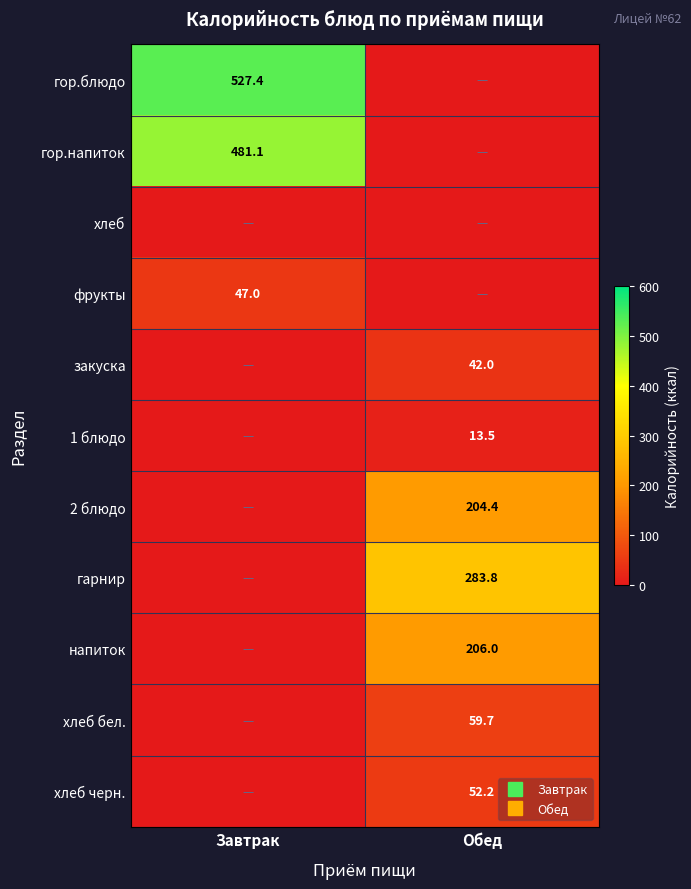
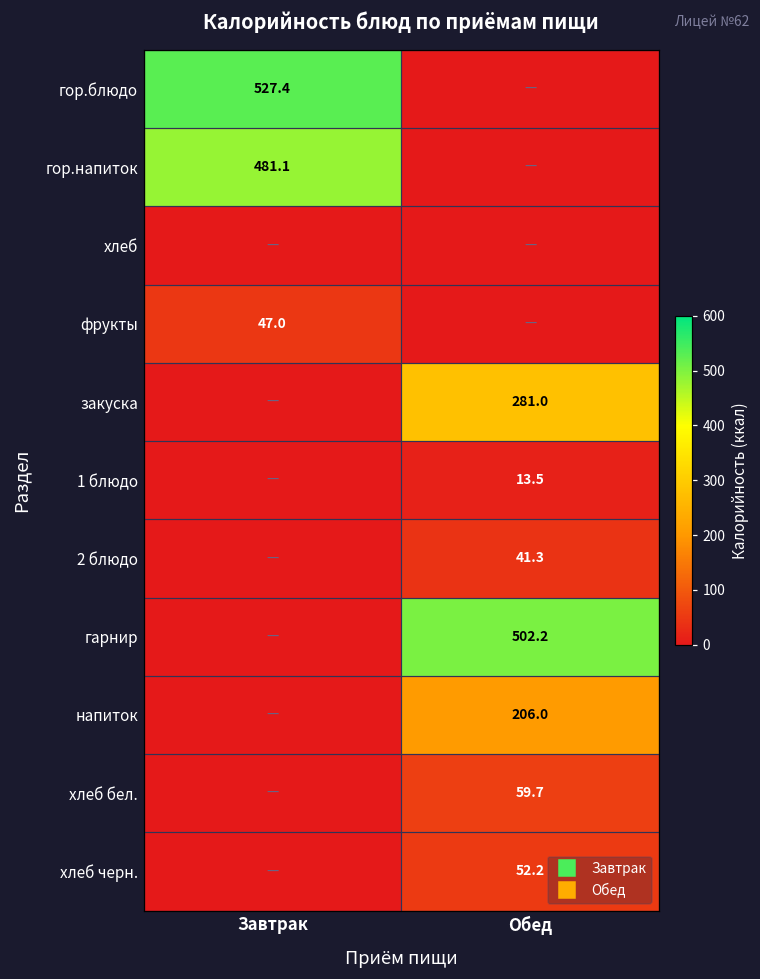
закуска, Обед: 42.0 -> 281.0
2 блюдо, Обед: 204.4 -> 41.3
гарнир, Обед: 283.8 -> 502.2
